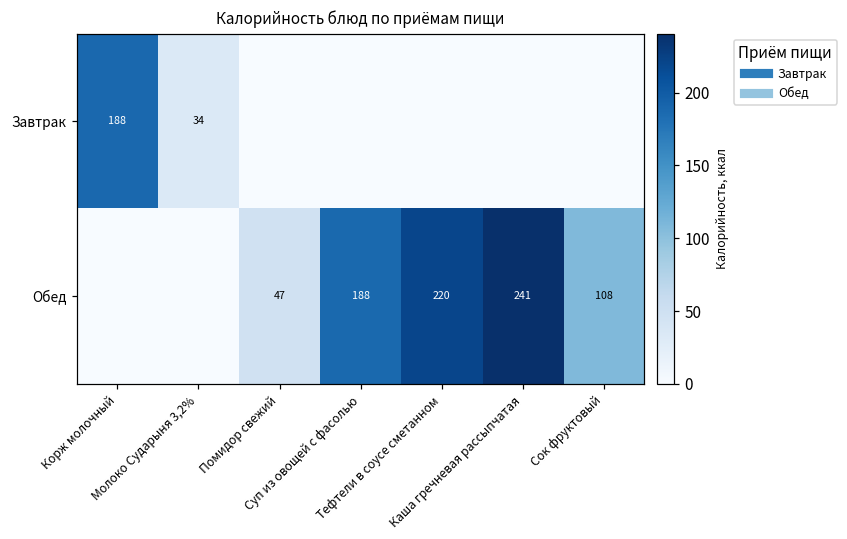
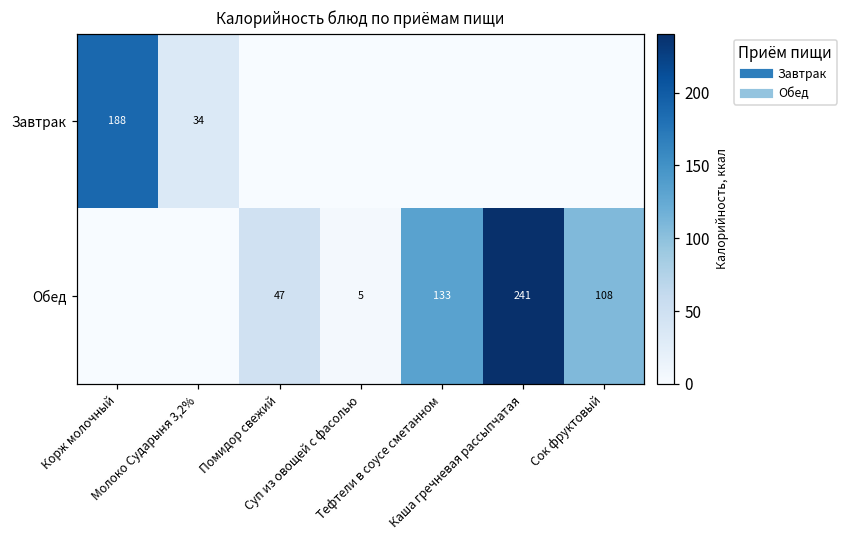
Обед, Суп из овощей с фасолью: 188 -> 5
Обед, Тефтели в соусе сметанном: 220 -> 133
